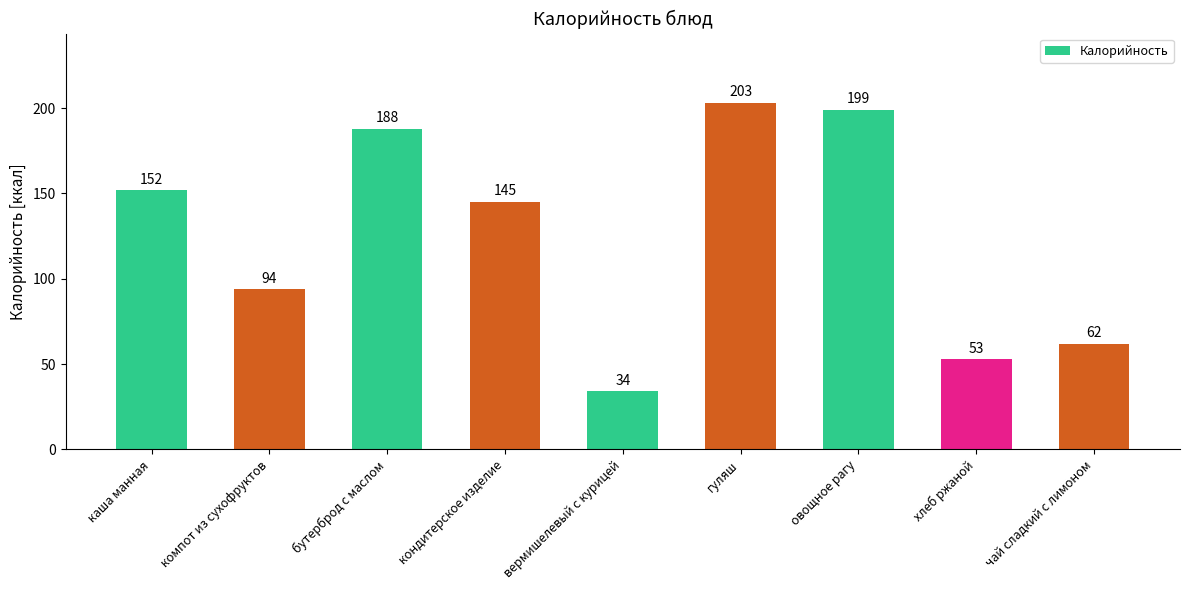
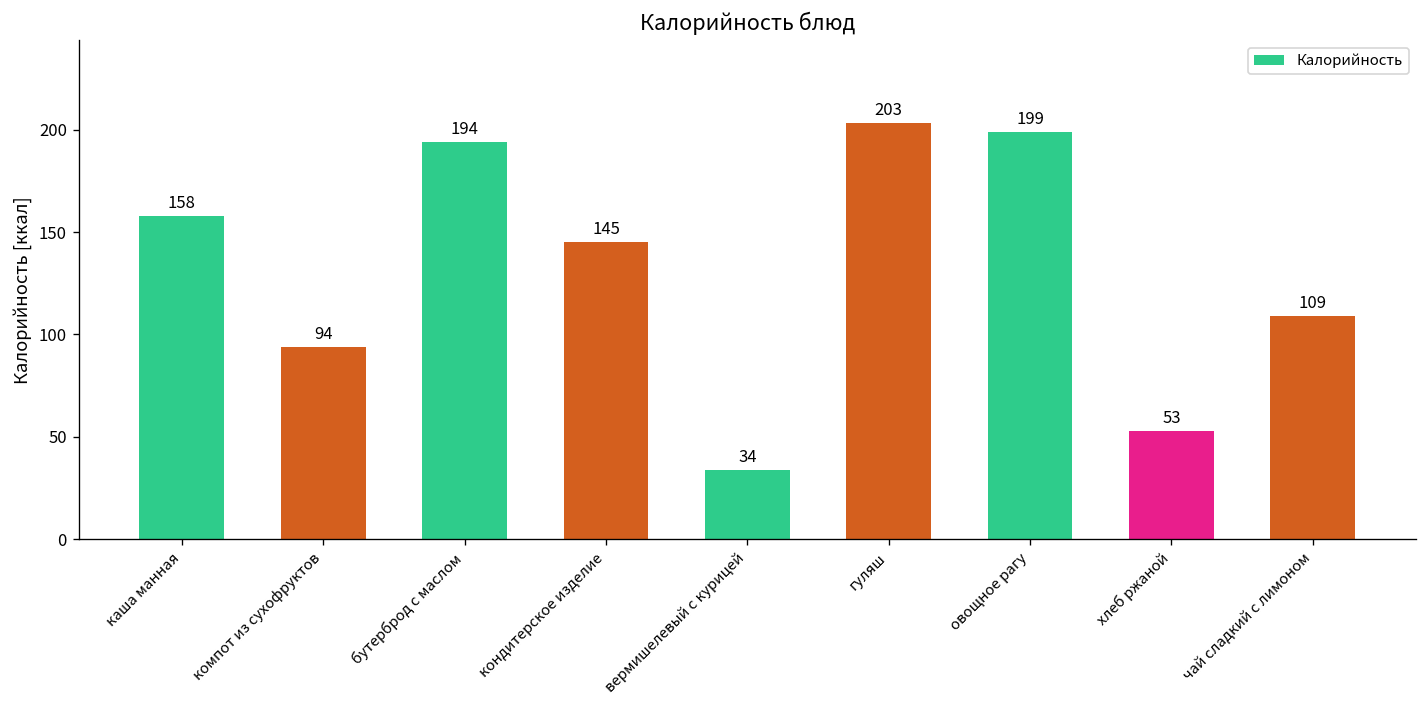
каша манная: 152 -> 158
бутерброд с маслом: 188 -> 194
чай сладкий с лимоном: 62 -> 109
